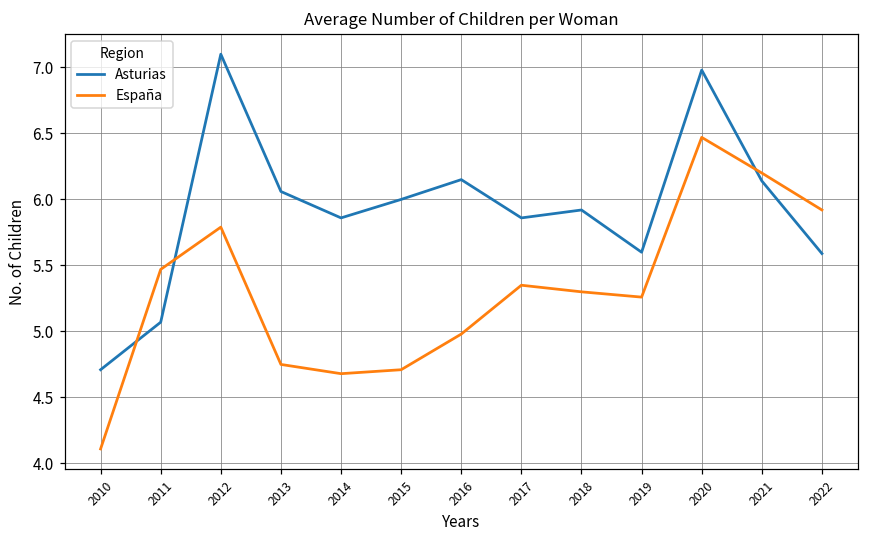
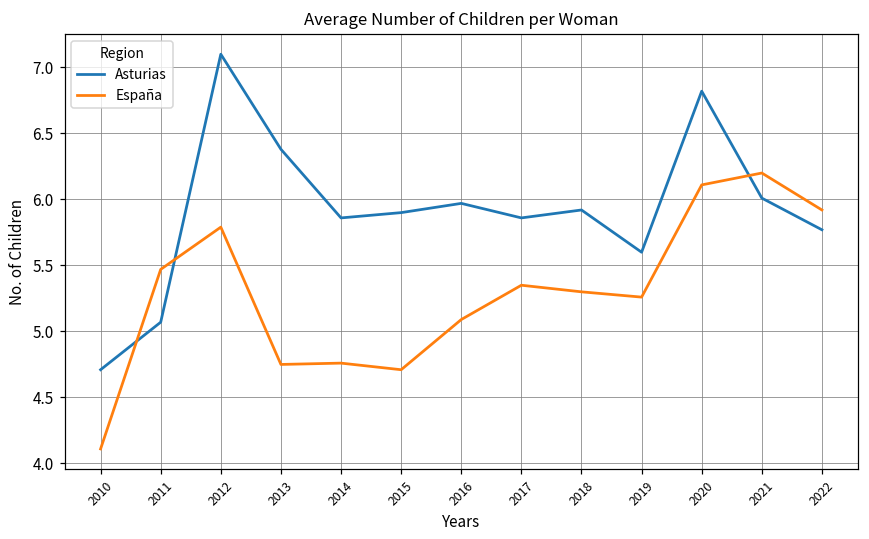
Asturias, 2013: 6.06 -> 6.38
España, 2014: 4.68 -> 4.76
Asturias, 2015: 6.0 -> 5.9
Asturias, 2016: 6.15 -> 5.97
España, 2016: 4.98 -> 5.09
Asturias, 2020: 6.98 -> 6.82
España, 2020: 6.47 -> 6.11
Asturias, 2021: 6.14 -> 6.01
Asturias, 2022: 5.59 -> 5.77
